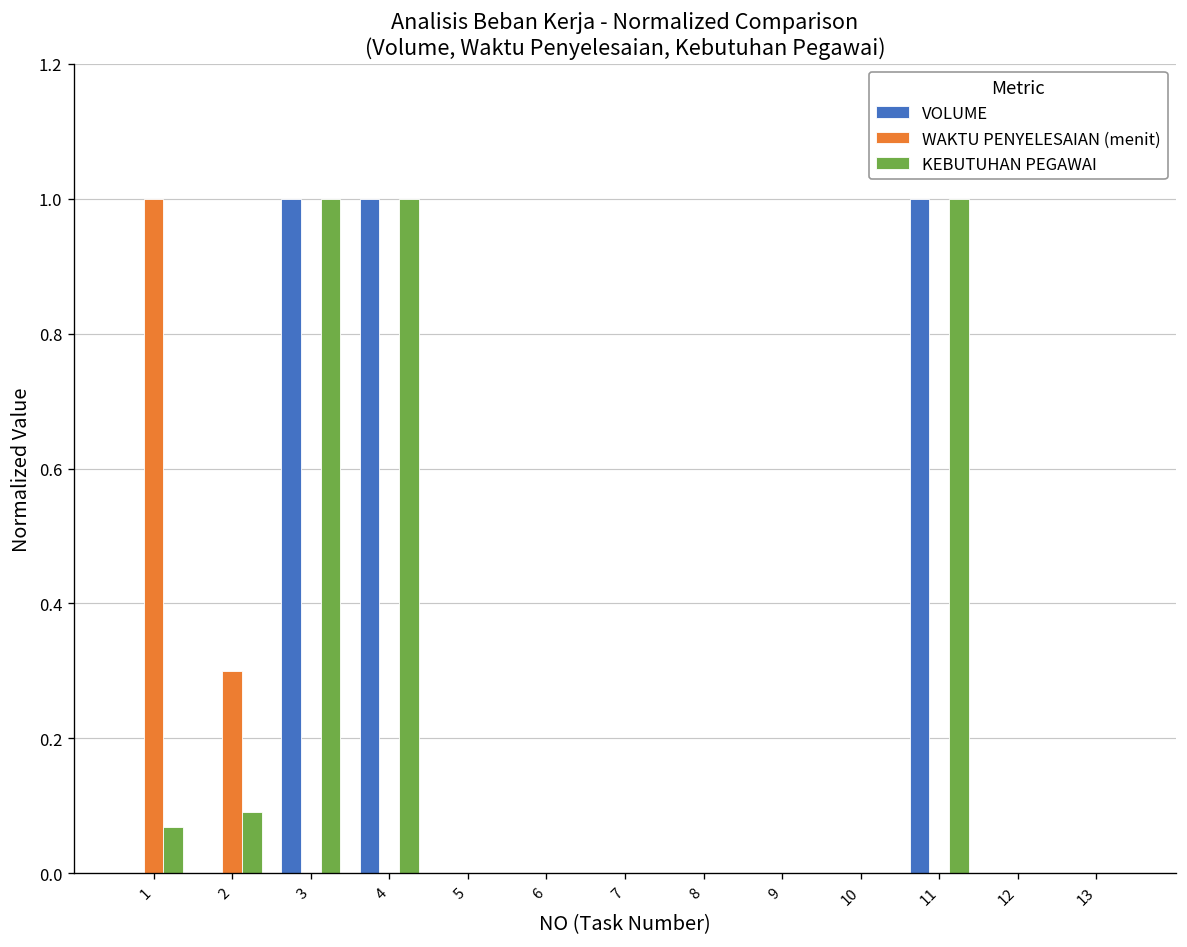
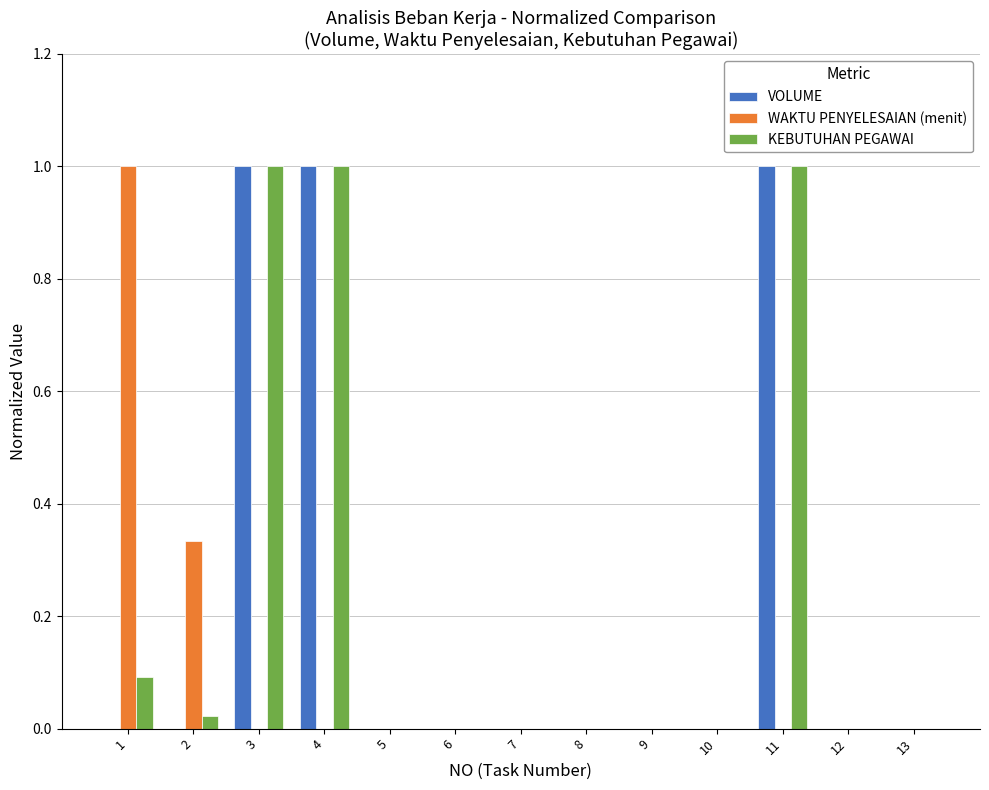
KEBUTUHAN PEGAWAI, 1: 0.07 -> 0.09
WAKTU PENYELESAIAN (menit), 2: 0.30 -> 0.33
KEBUTUHAN PEGAWAI, 2: 0.09 -> 0.02
